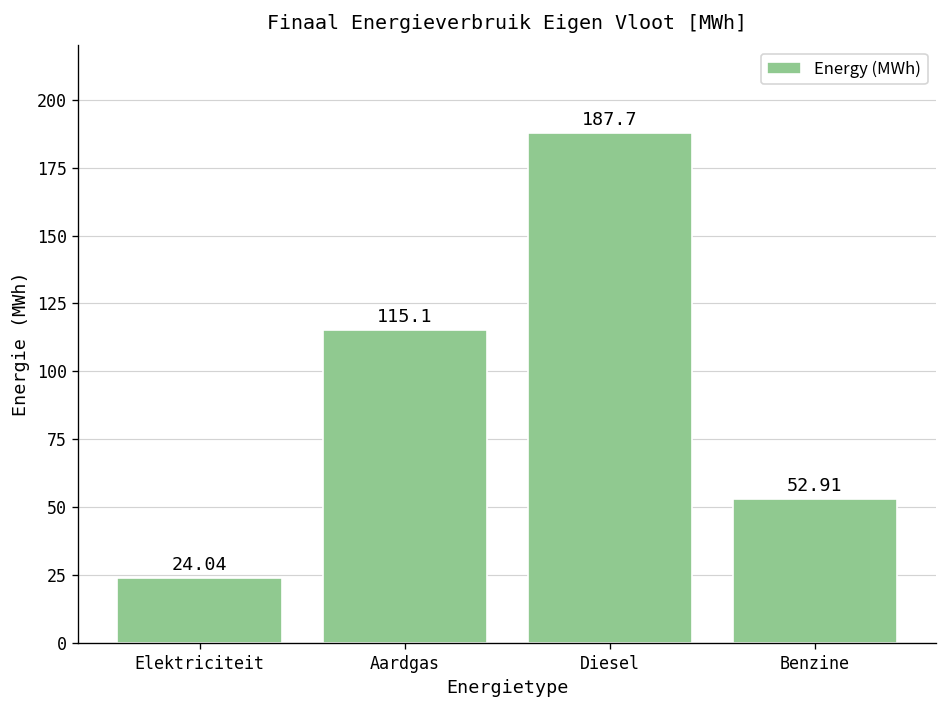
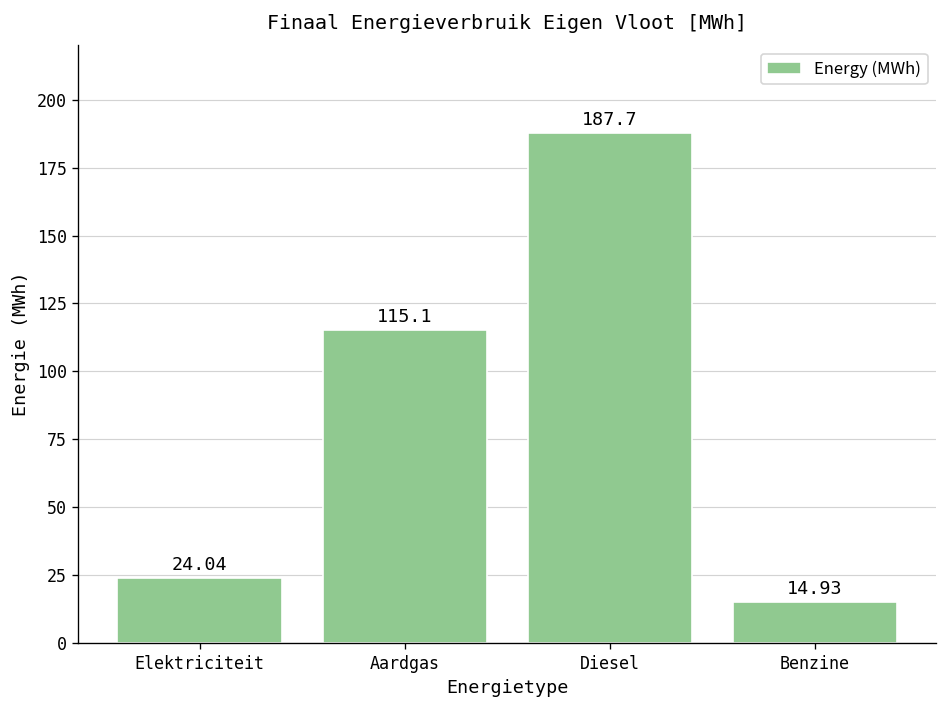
Benzine: 52.91 -> 14.93
